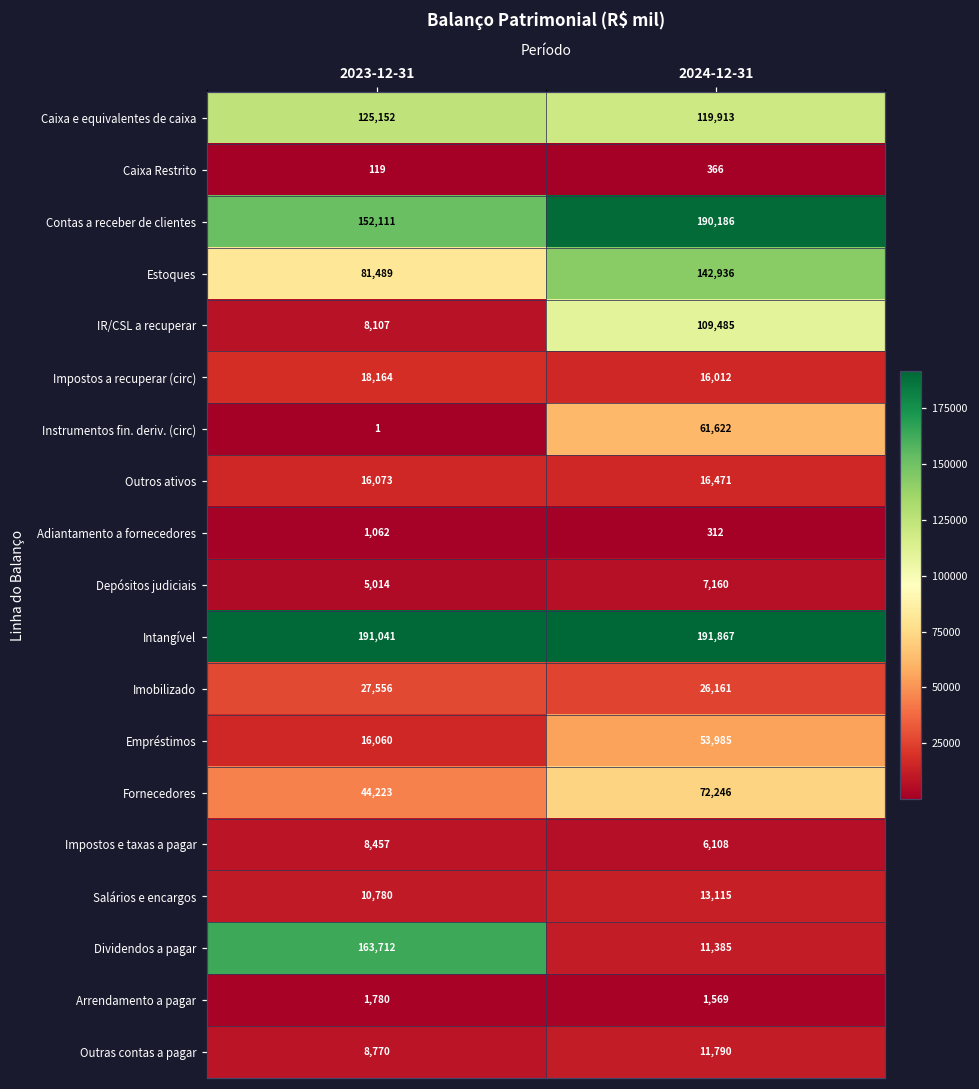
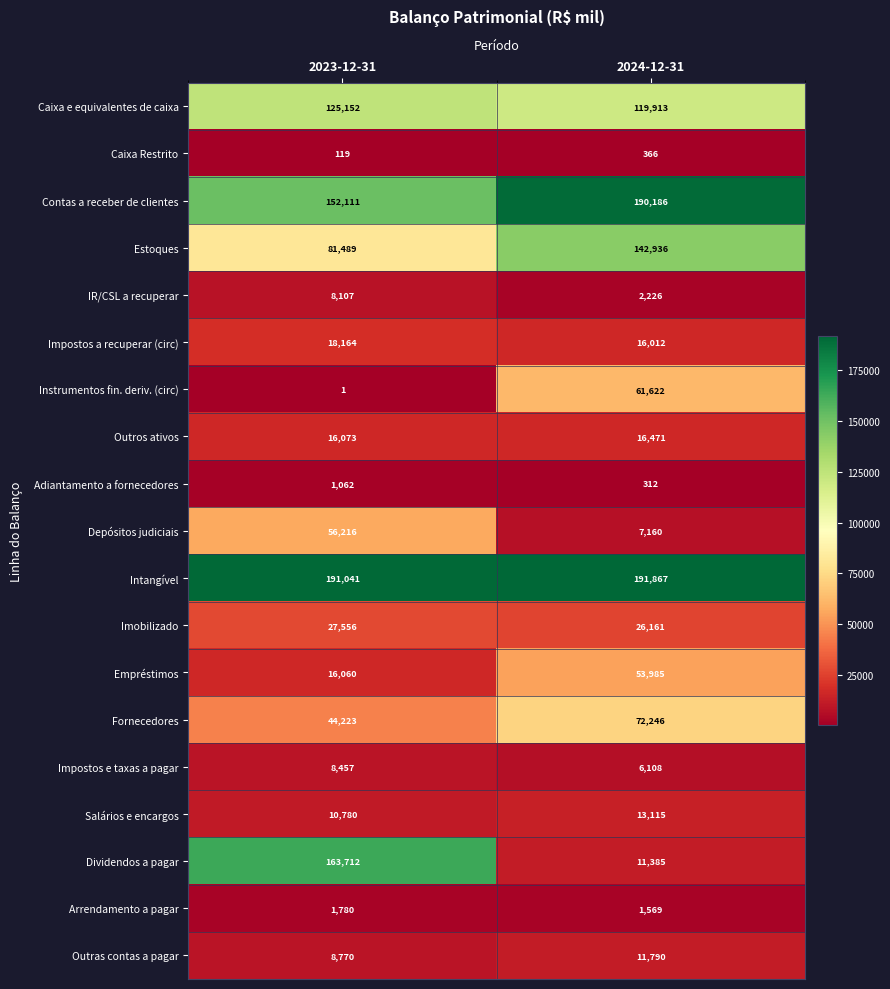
IR/CSL a recuperar, 2024-12-31: 109,485 -> 2,226
Depósitos judiciais, 2023-12-31: 5,014 -> 56,216
